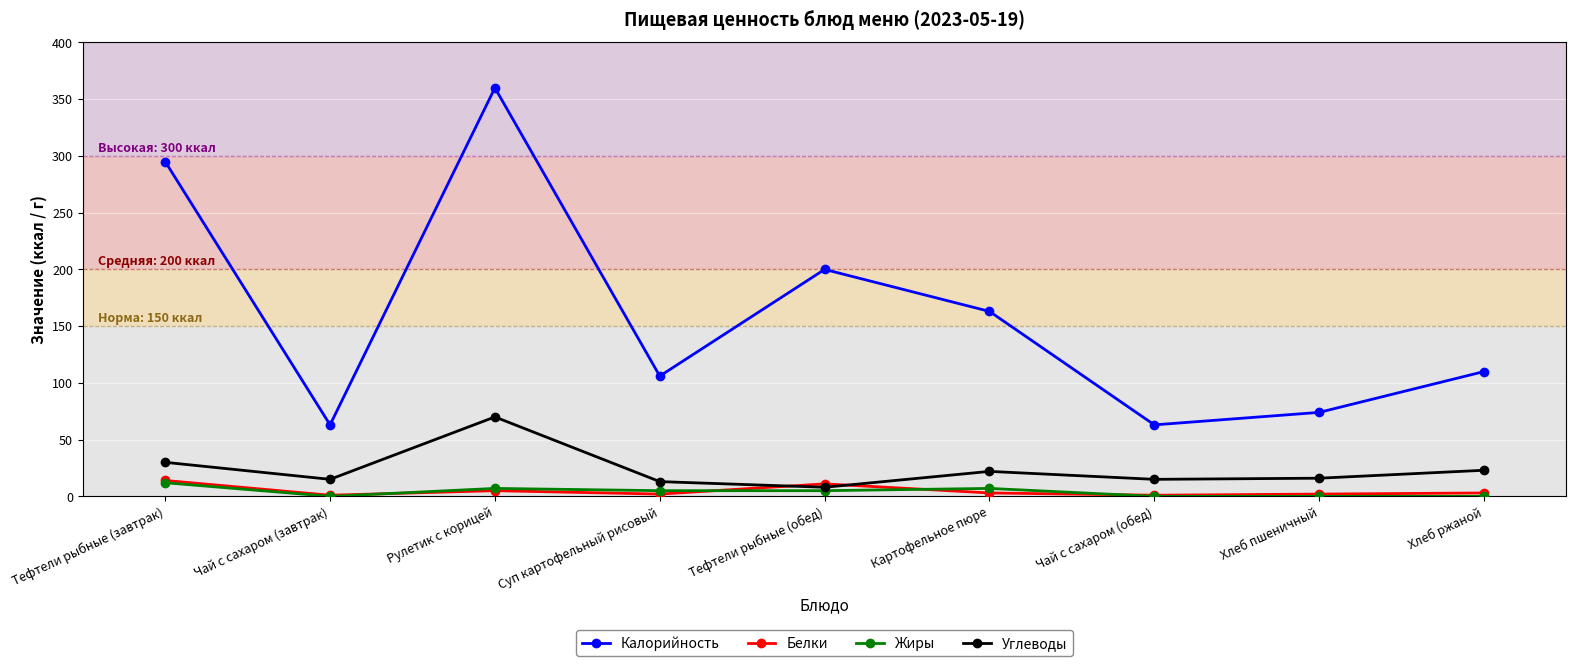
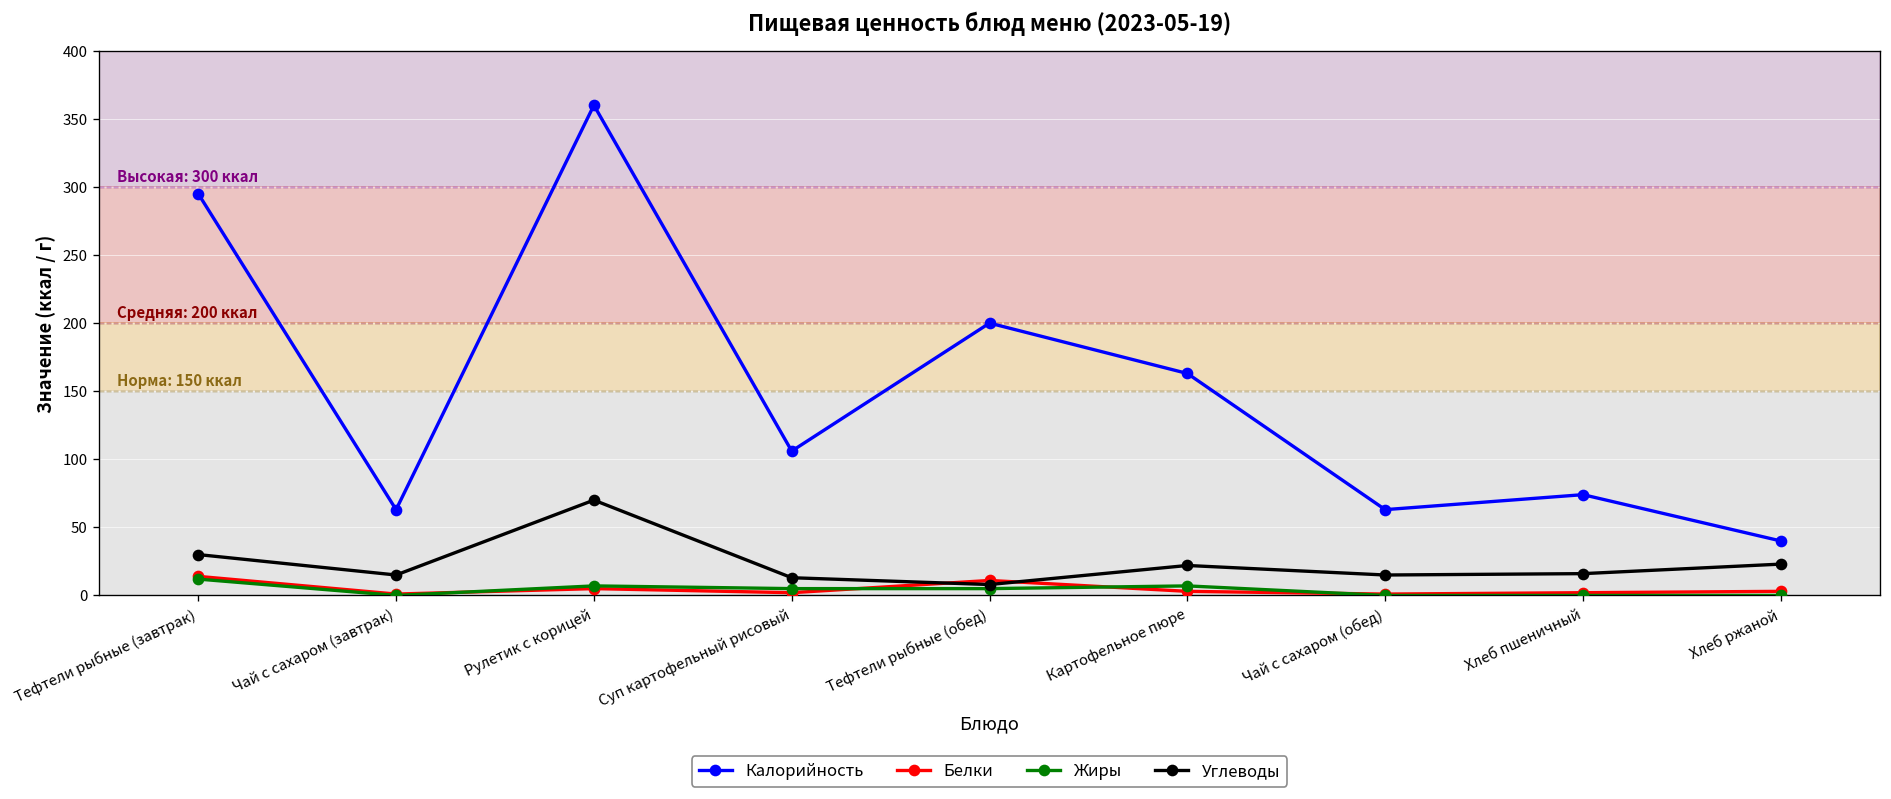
Калорийность, Хлеб ржаной: 110 -> 40
